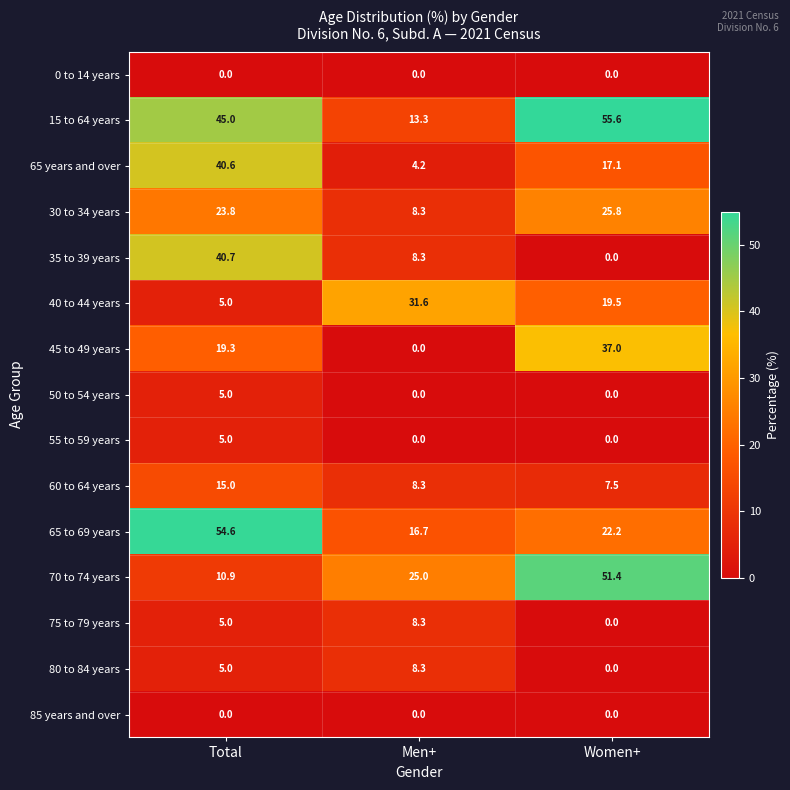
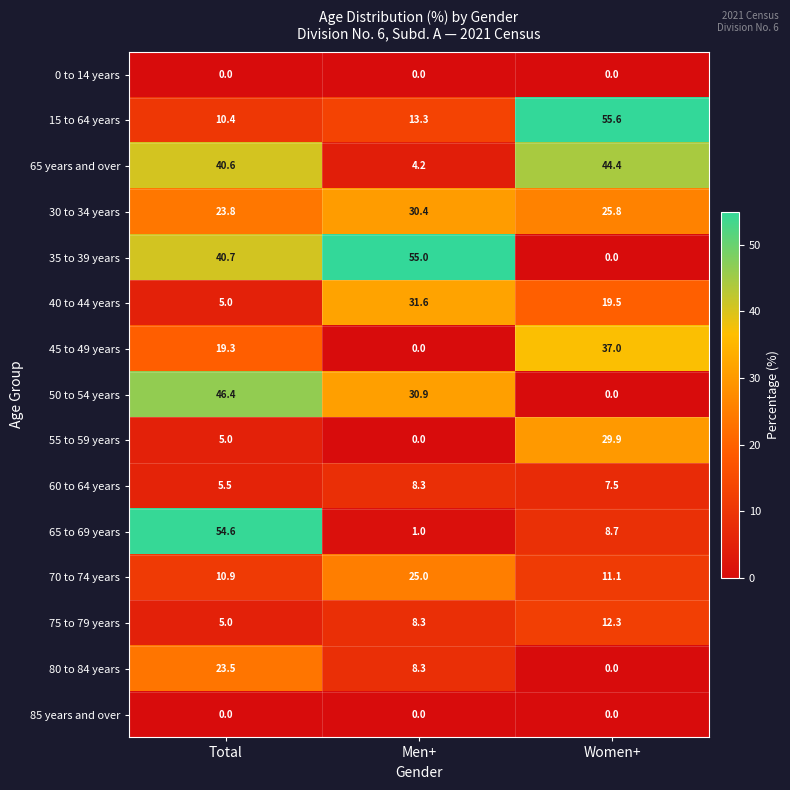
15 to 64 years, Total: 45.0 -> 10.4
65 years and over, Women+: 17.1 -> 44.4
30 to 34 years, Men+: 8.3 -> 30.4
35 to 39 years, Men+: 8.3 -> 55.0
50 to 54 years, Total: 5.0 -> 46.4
50 to 54 years, Men+: 0.0 -> 30.9
55 to 59 years, Women+: 0.0 -> 29.9
60 to 64 years, Total: 15.0 -> 5.5
65 to 69 years, Men+: 16.7 -> 1.0
65 to 69 years, Women+: 22.2 -> 8.7
70 to 74 years, Women+: 51.4 -> 11.1
75 to 79 years, Women+: 0.0 -> 12.3
80 to 84 years, Total: 5.0 -> 23.5
